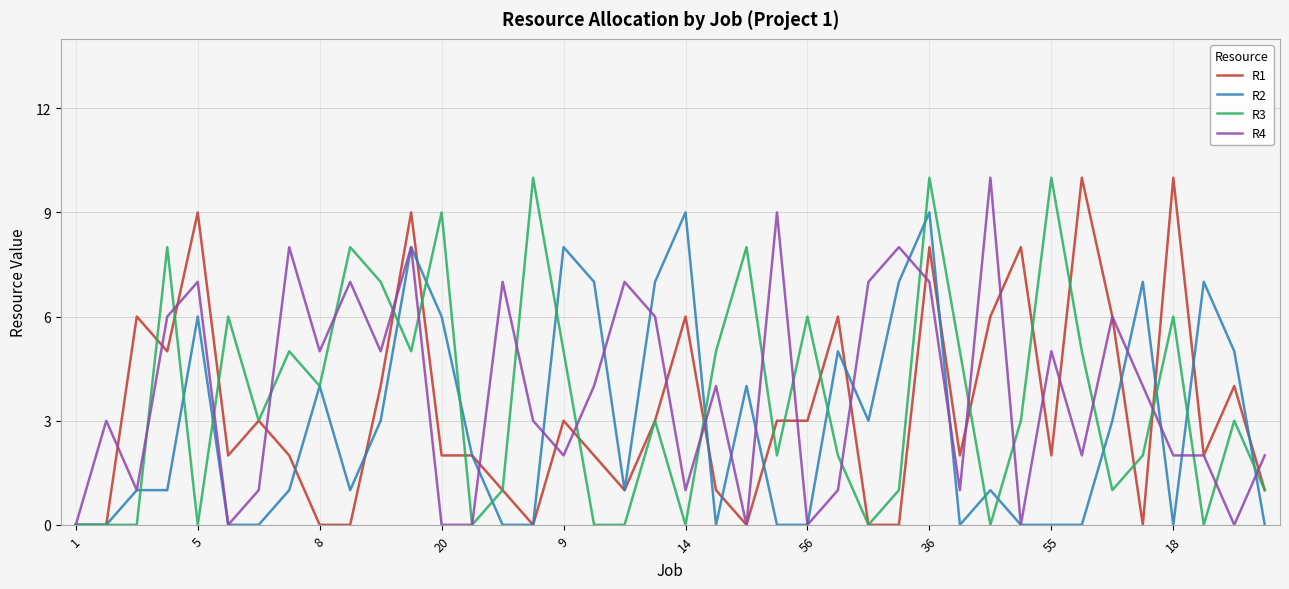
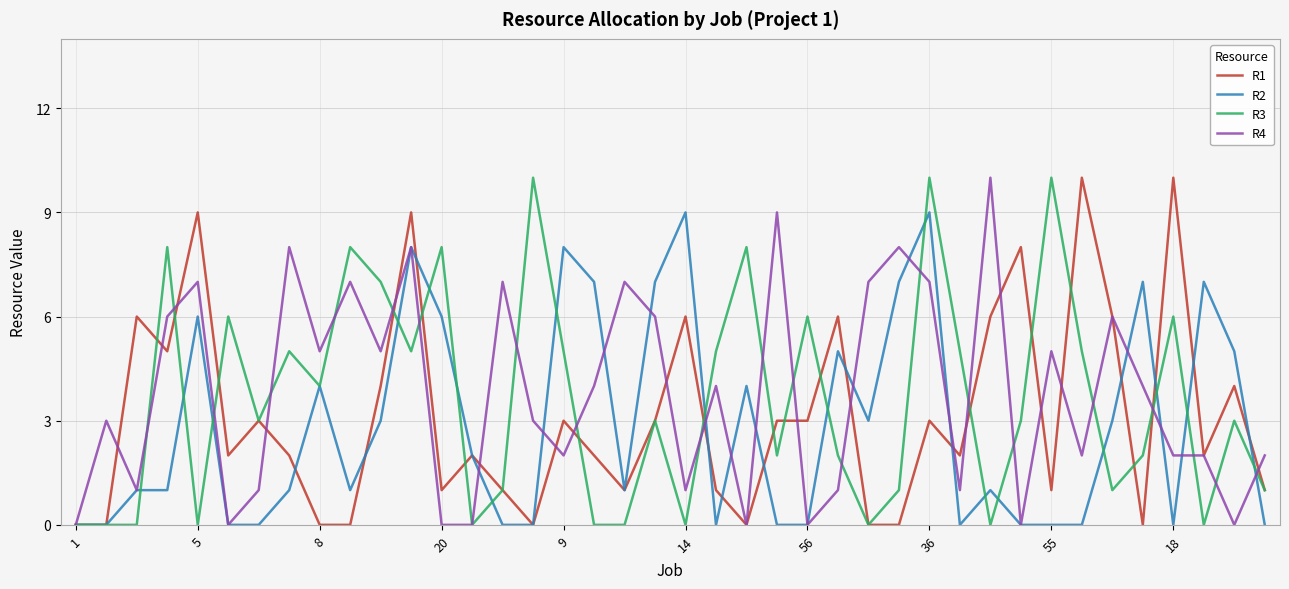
R1, 20: 2 -> 1
R3, 20: 9 -> 8
R1, 36: 8 -> 3
R1, 55: 2 -> 1
